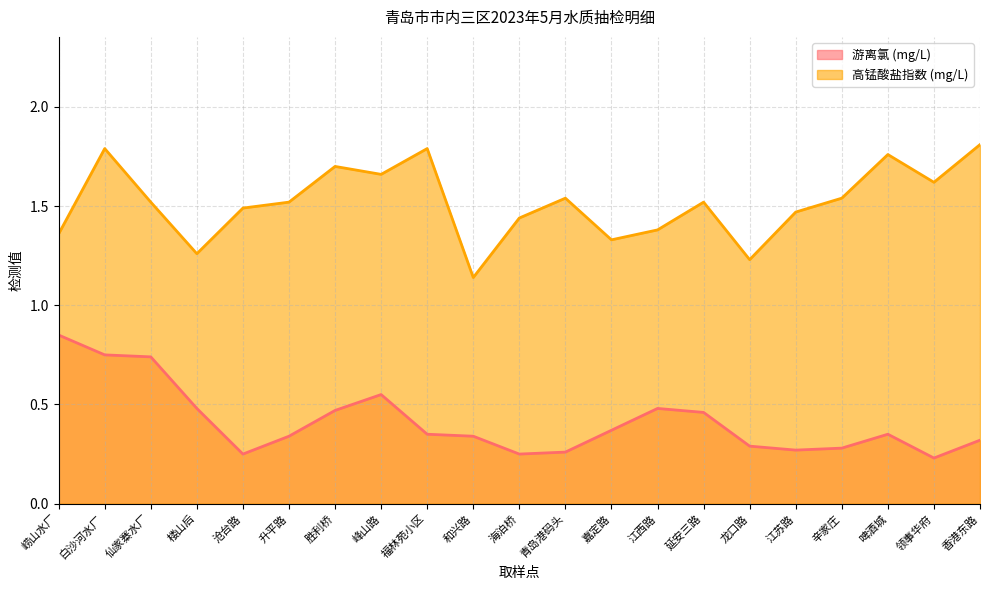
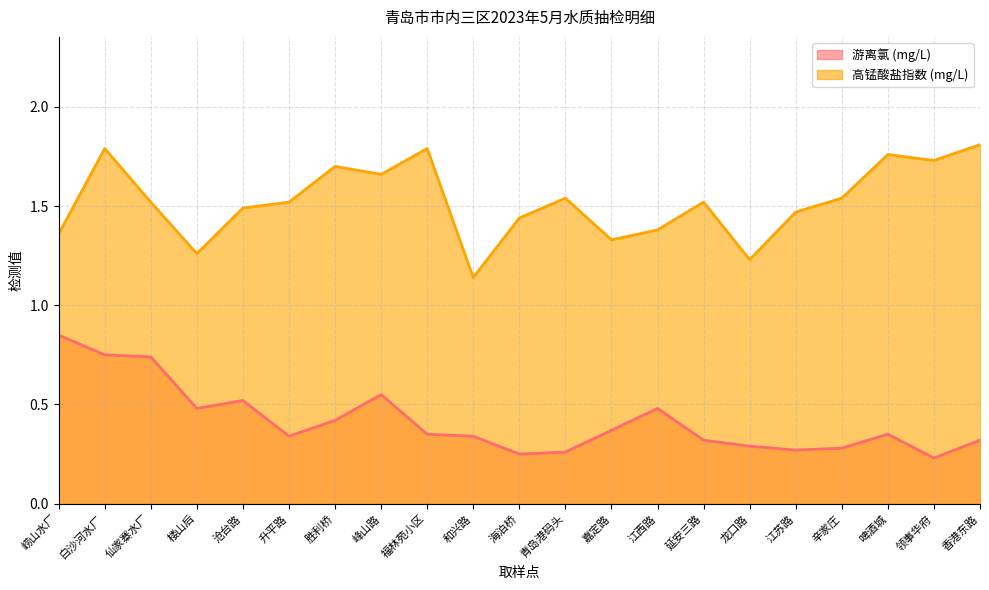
游离氯 (mg/L), 沧台路: 0.25 -> 0.52
游离氯 (mg/L), 胜利桥: 0.47 -> 0.42
游离氯 (mg/L), 延安三路: 0.46 -> 0.32
高锰酸盐指数 (mg/L), 领事华府: 1.62 -> 1.73
